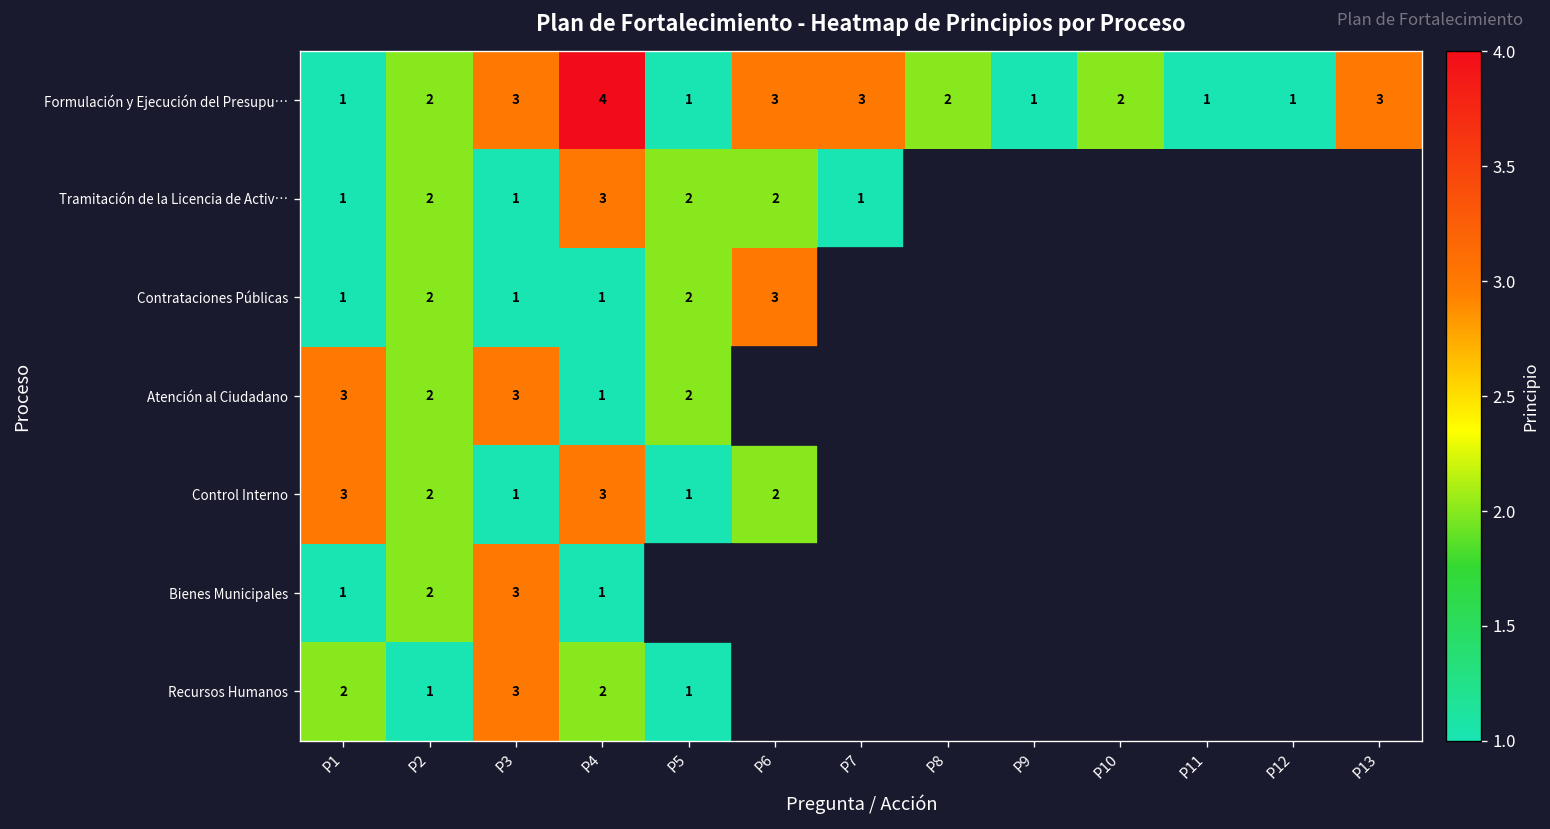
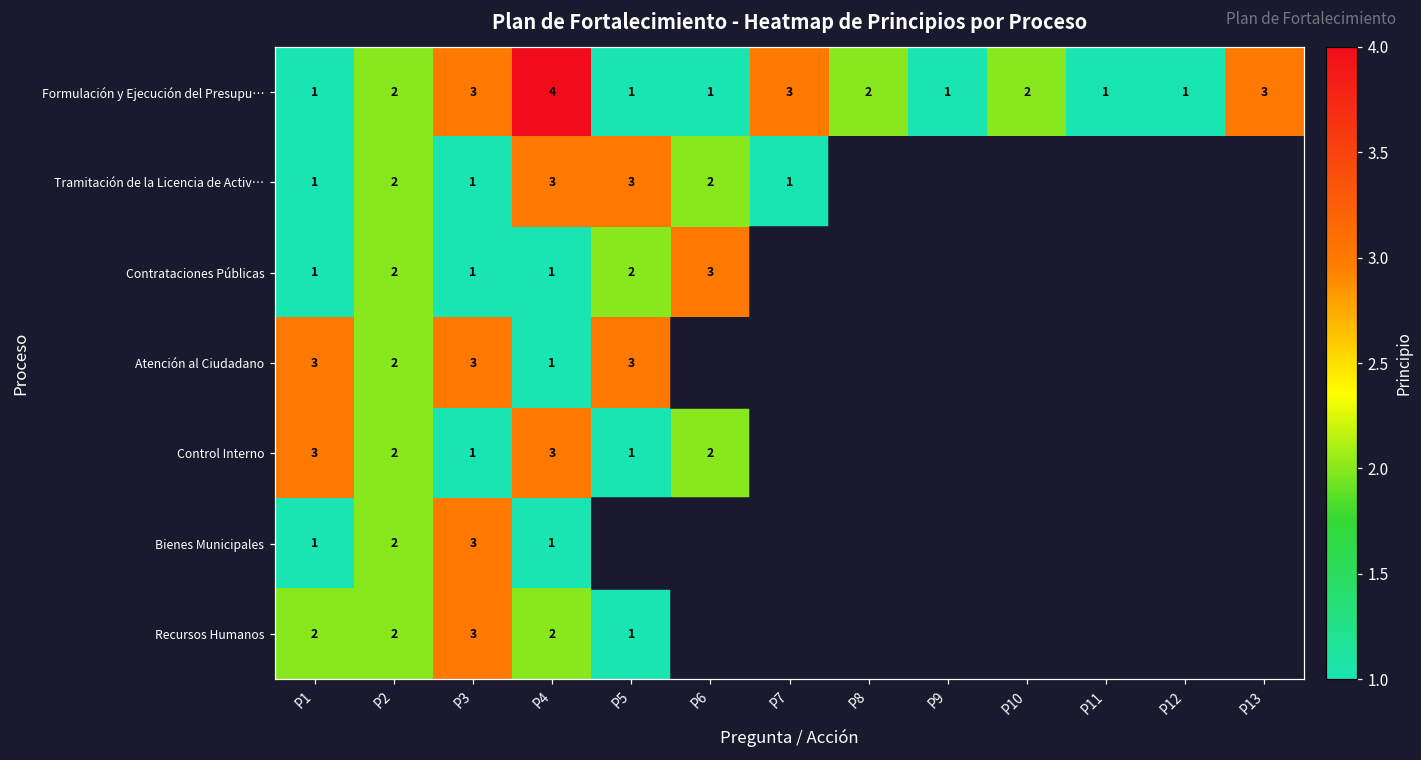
Formulación y Ejecución del Presupu…, P6: 3 -> 1
Tramitación de la Licencia de Activ…, P5: 2 -> 3
Atención al Ciudadano, P5: 2 -> 3
Recursos Humanos, P2: 1 -> 2
